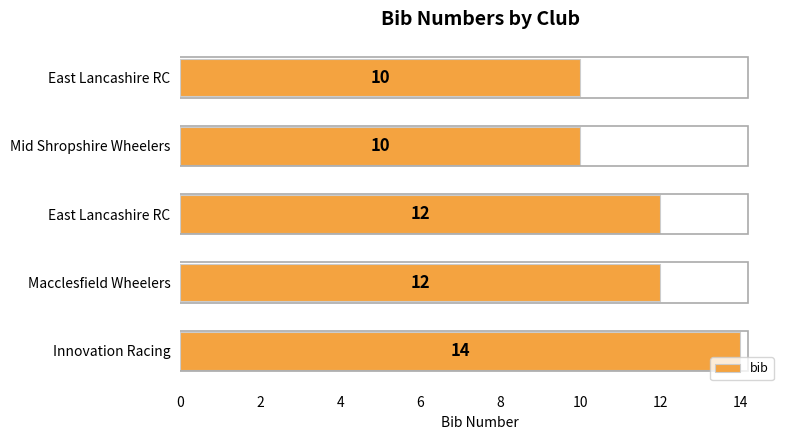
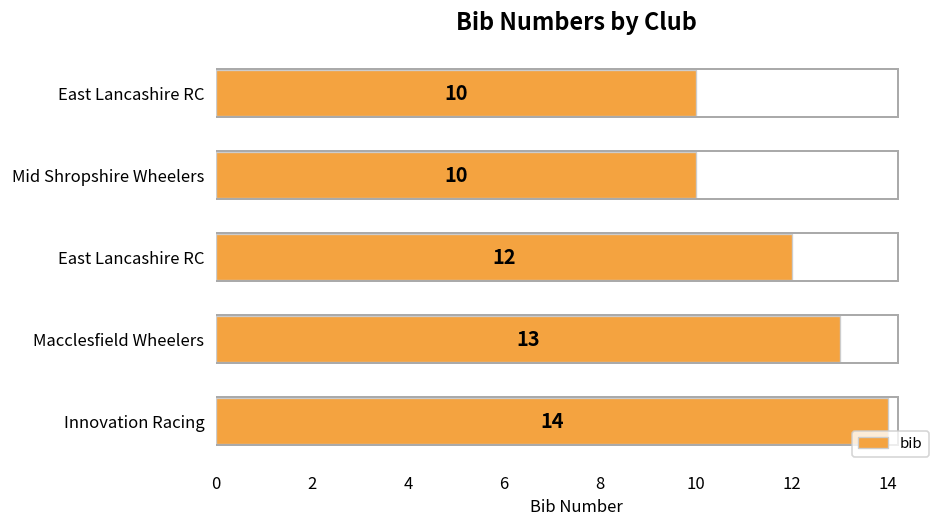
Macclesfield Wheelers: 12 -> 13
